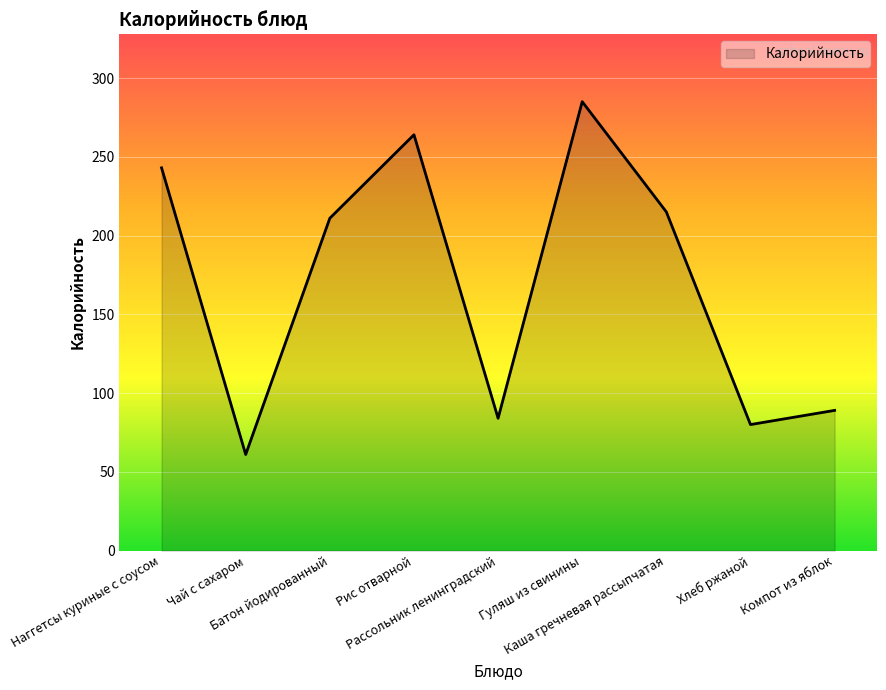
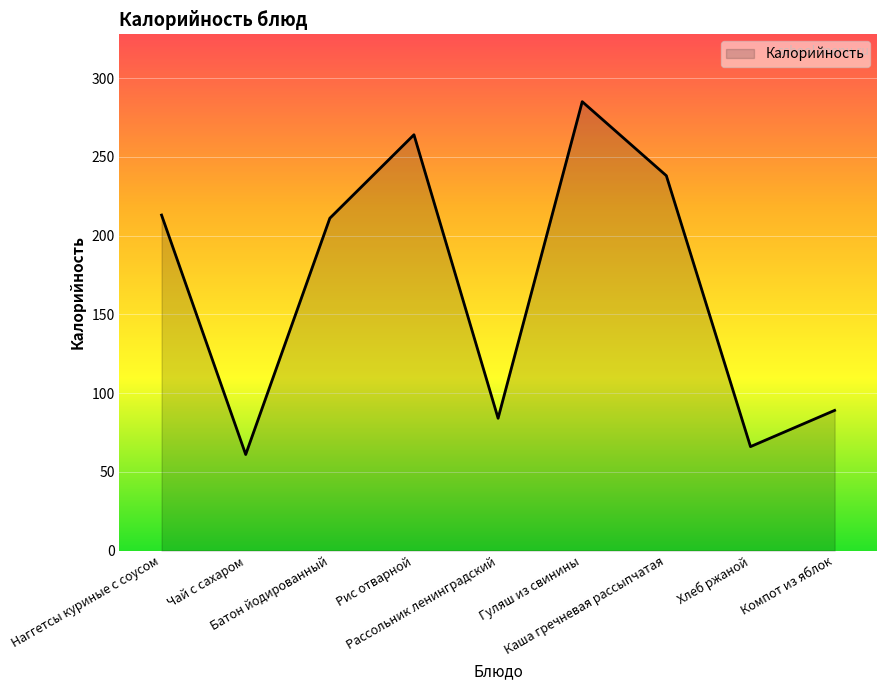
Наггетсы куриные с соусом: 243 -> 213
Каша гречневая рассыпчатая: 215 -> 238
Хлеб ржаной: 80 -> 66
